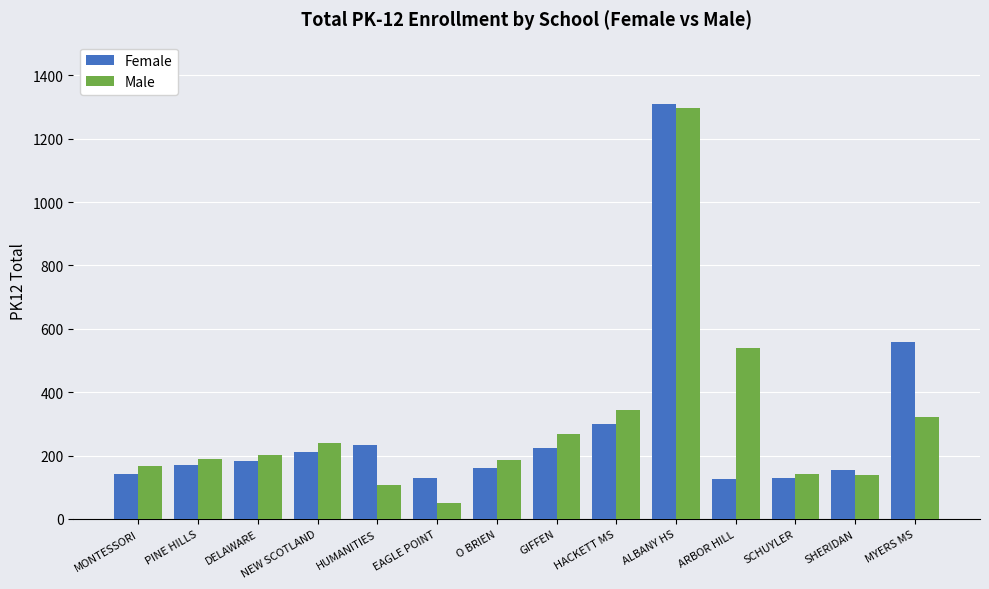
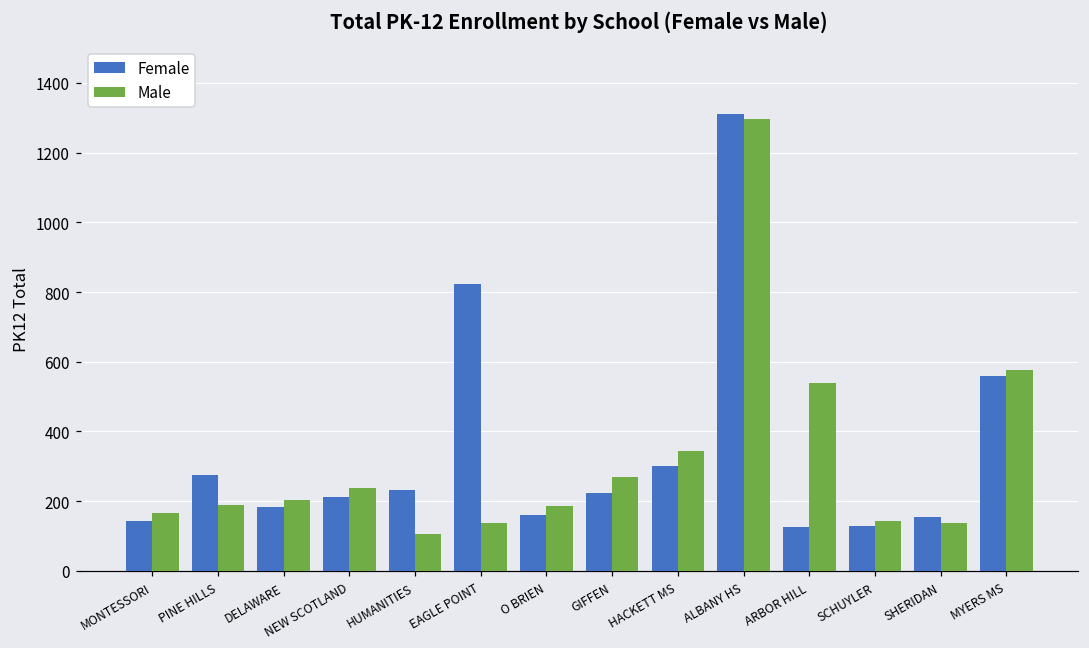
Female, PINE HILLS: 170 -> 280
Female, EAGLE POINT: 130 -> 820
Male, EAGLE POINT: 50 -> 140
Male, MYERS MS: 320 -> 580
